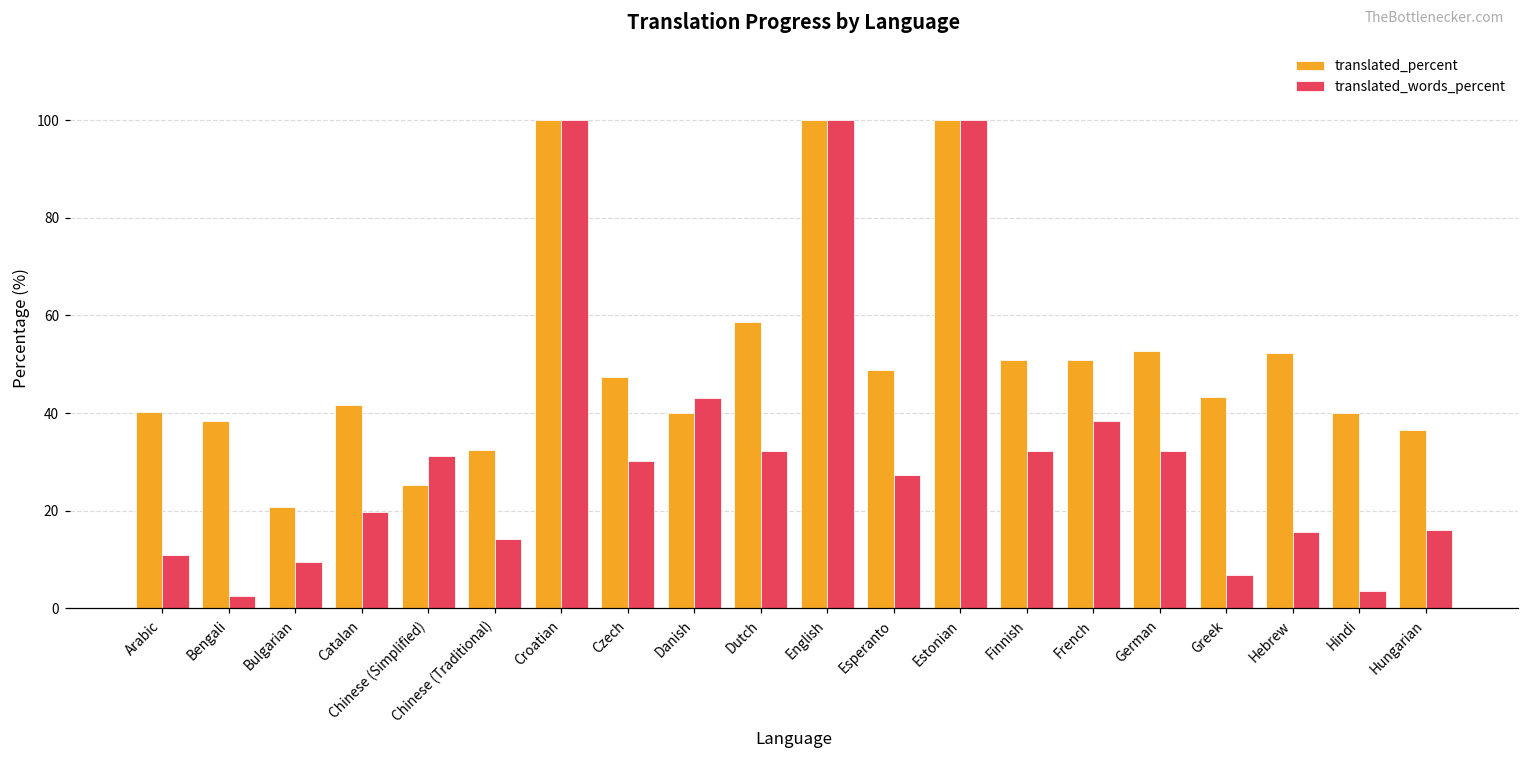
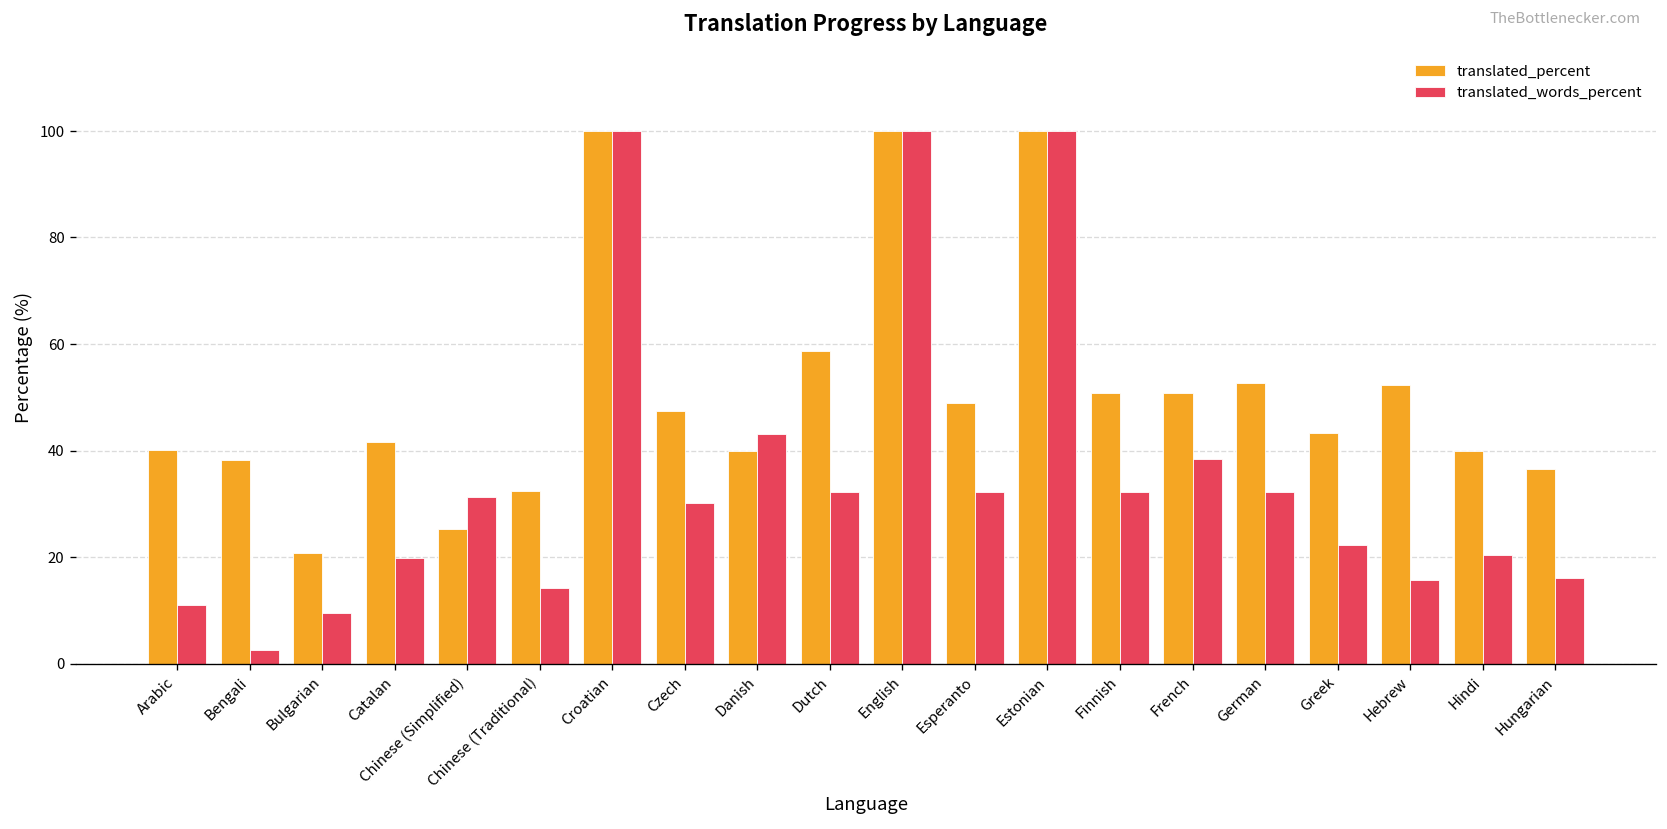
translated_words_percent, Esperanto: 27 -> 32
translated_words_percent, Greek: 7 -> 22
translated_words_percent, Hindi: 4 -> 20
